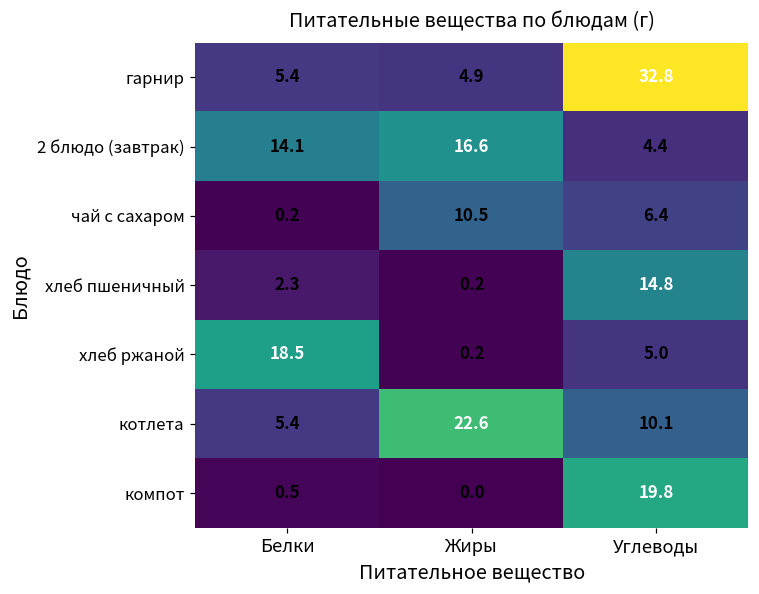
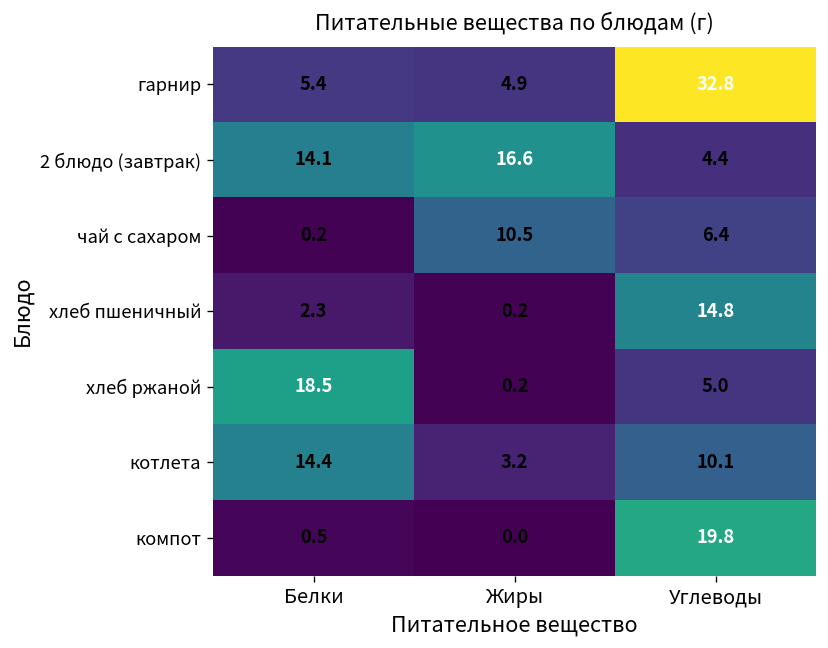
котлета, Белки: 5.4 -> 14.4
котлета, Жиры: 22.6 -> 3.2
